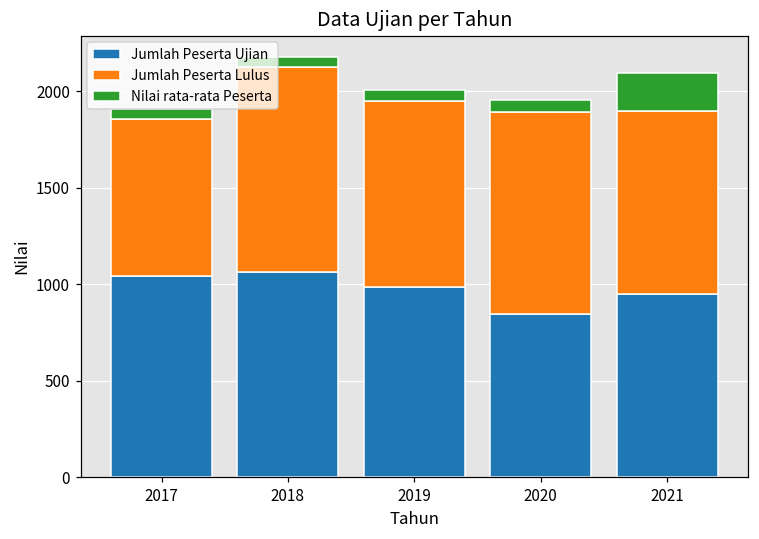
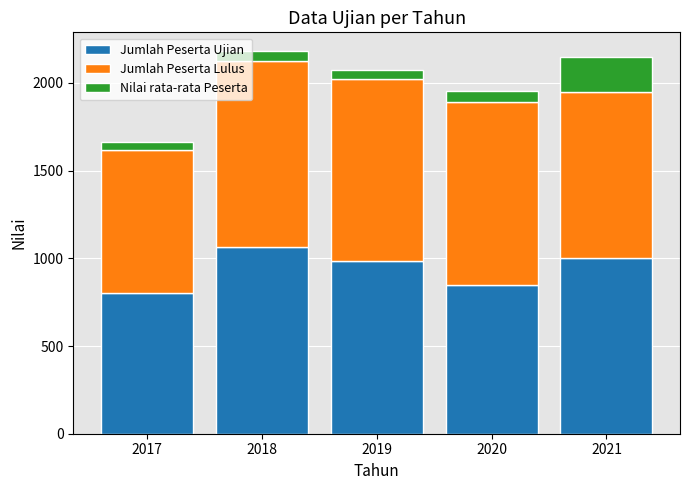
Jumlah Peserta Ujian, 2017: 1040 -> 800
Jumlah Peserta Lulus, 2019: 970 -> 1040
Jumlah Peserta Ujian, 2021: 950 -> 1000
